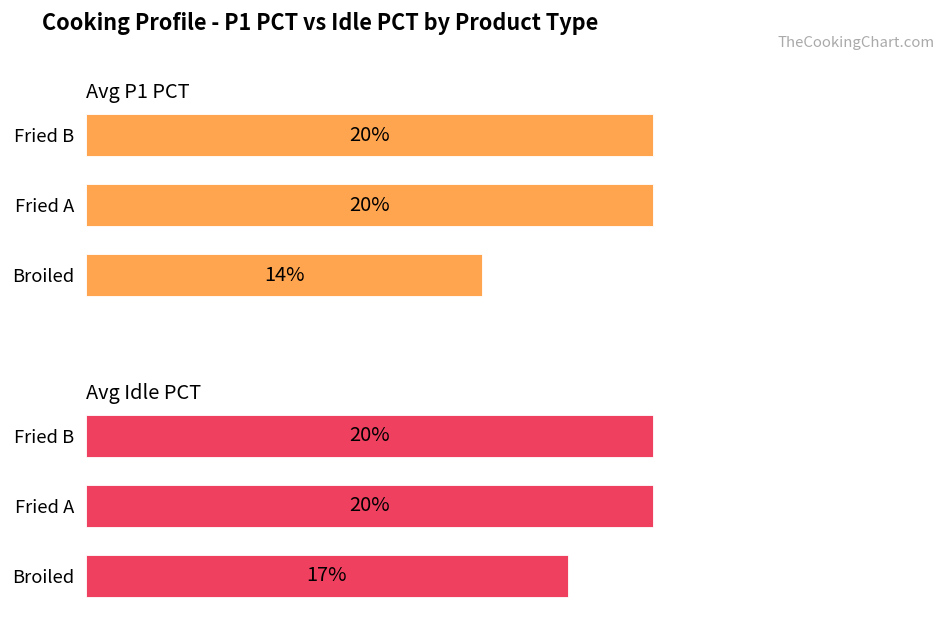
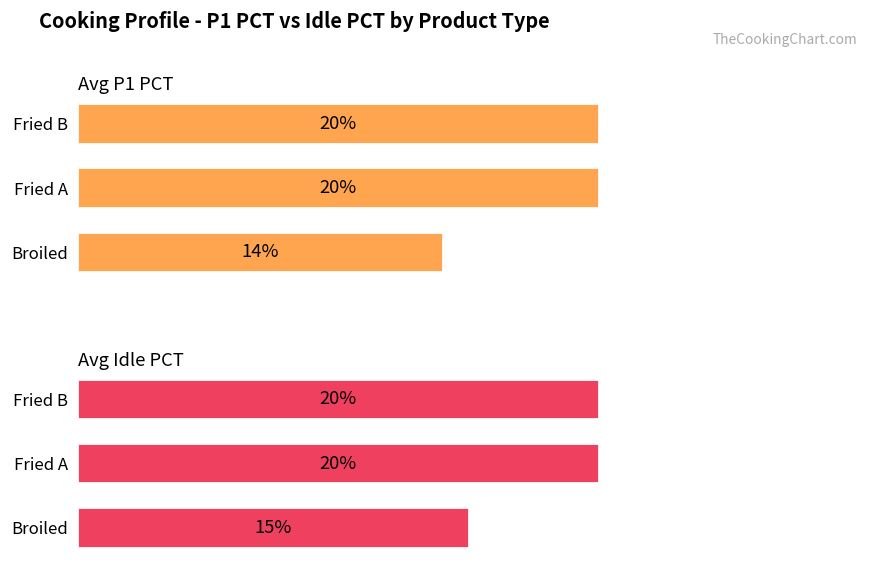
Avg Idle PCT, Broiled: 17% -> 15%
